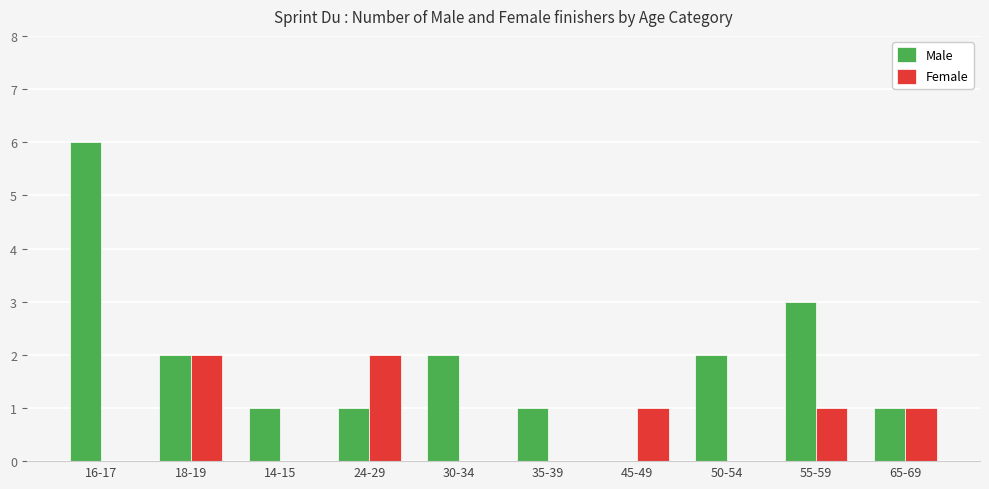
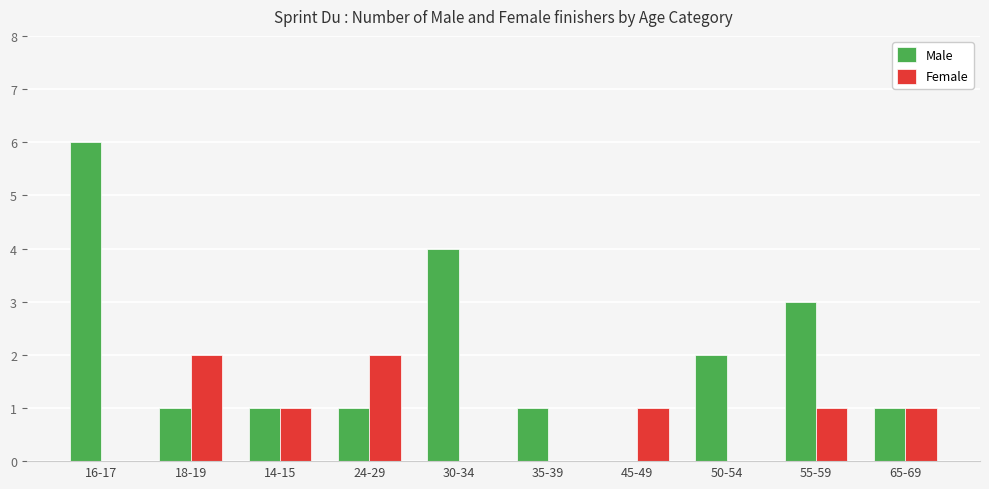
Male, 18-19: 2 -> 1
Female, 14-15: 0 -> 1
Male, 30-34: 2 -> 4
